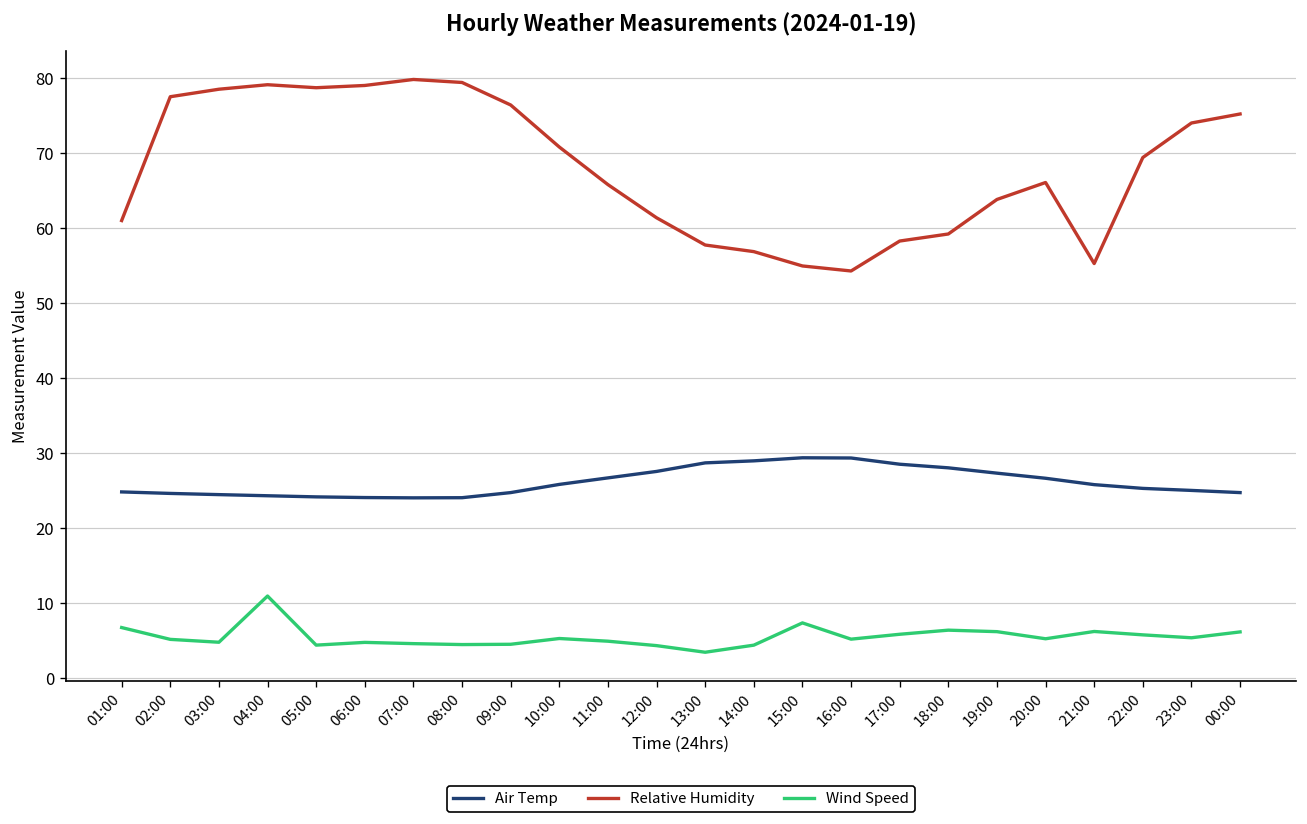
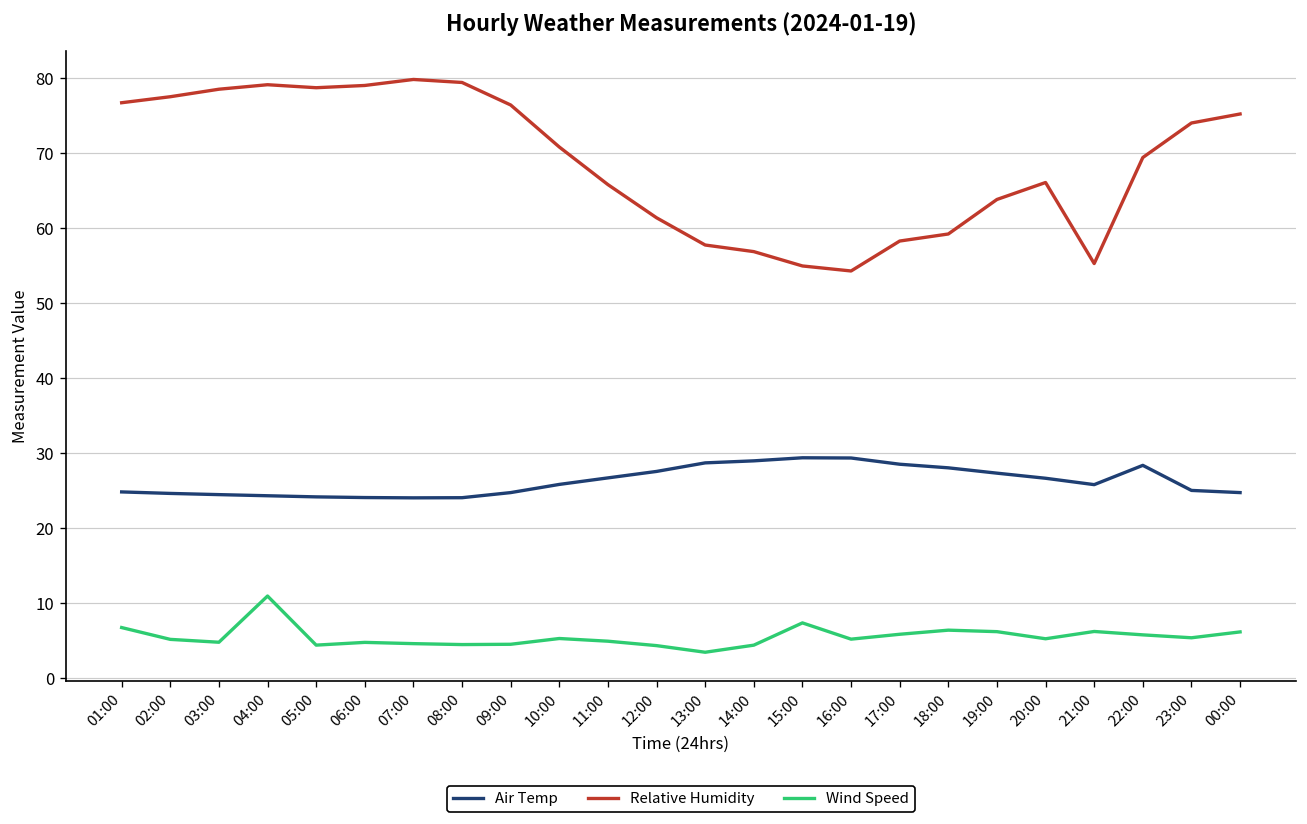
Relative Humidity, 01:00: 61 -> 77
Air Temp, 22:00: 25 -> 28
